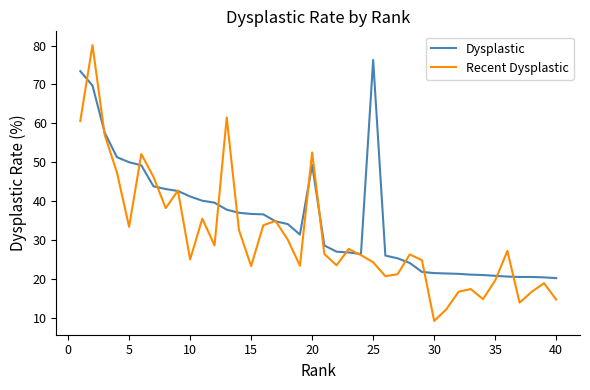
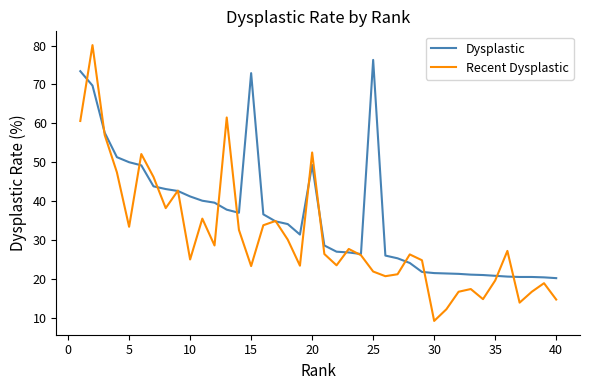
Dysplastic, 15: 37 -> 73
Recent Dysplastic, 25: 24 -> 22
